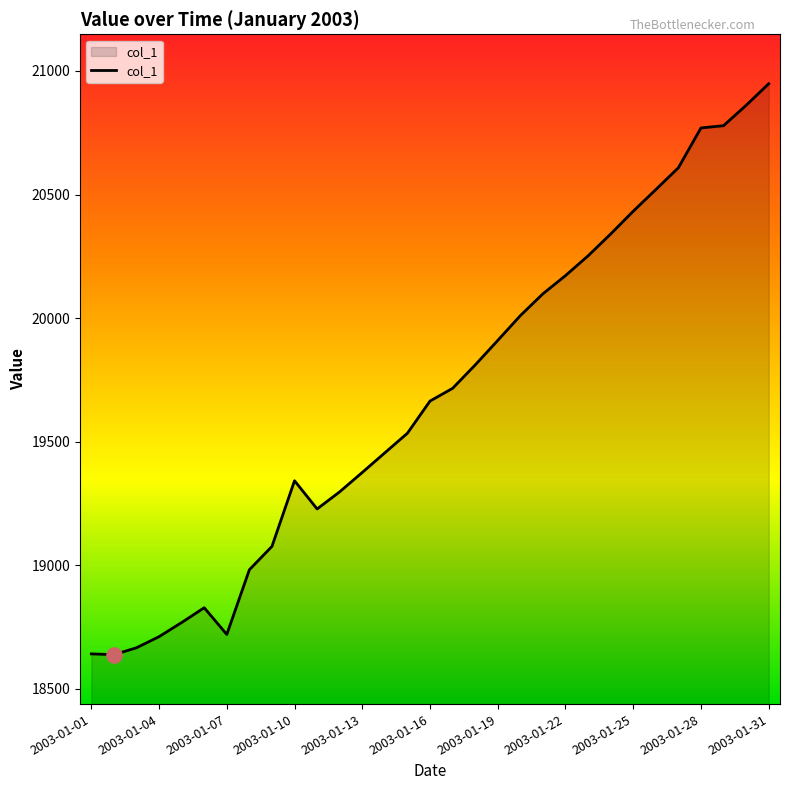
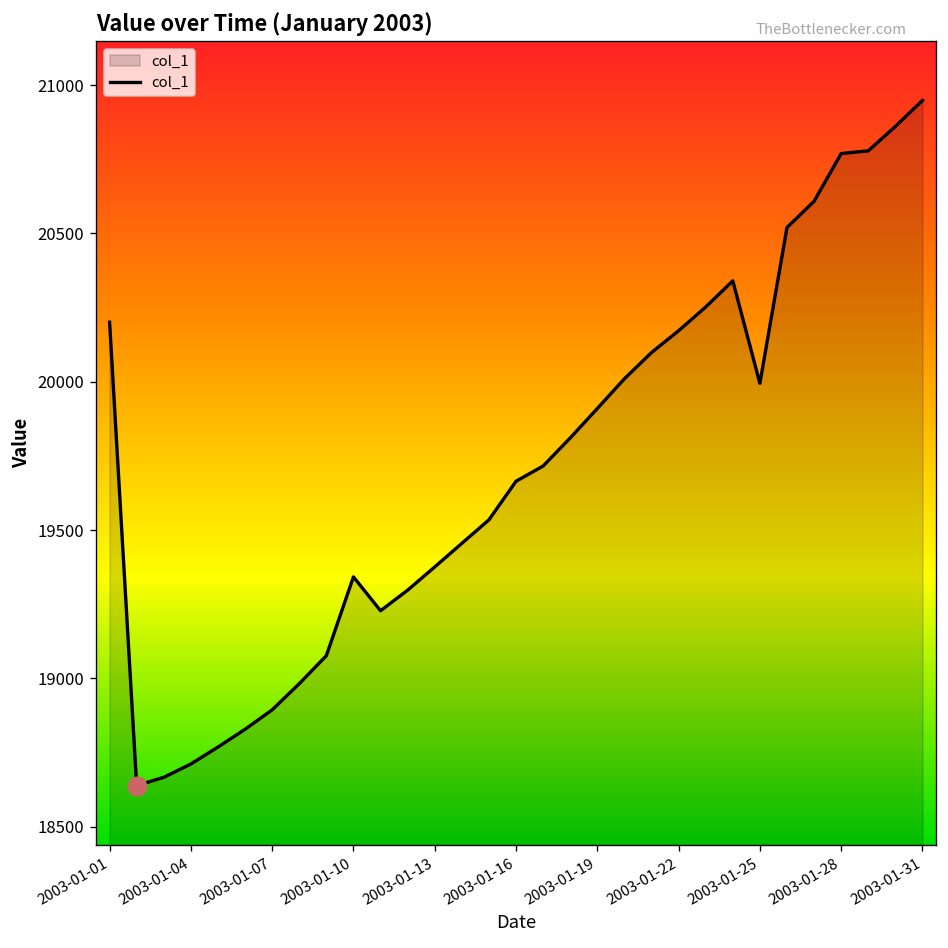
col_1, 2003-01-01: 18640 -> 20200
col_1, 2003-01-07: 18720 -> 18890
col_1, 2003-01-25: 20430 -> 19990
